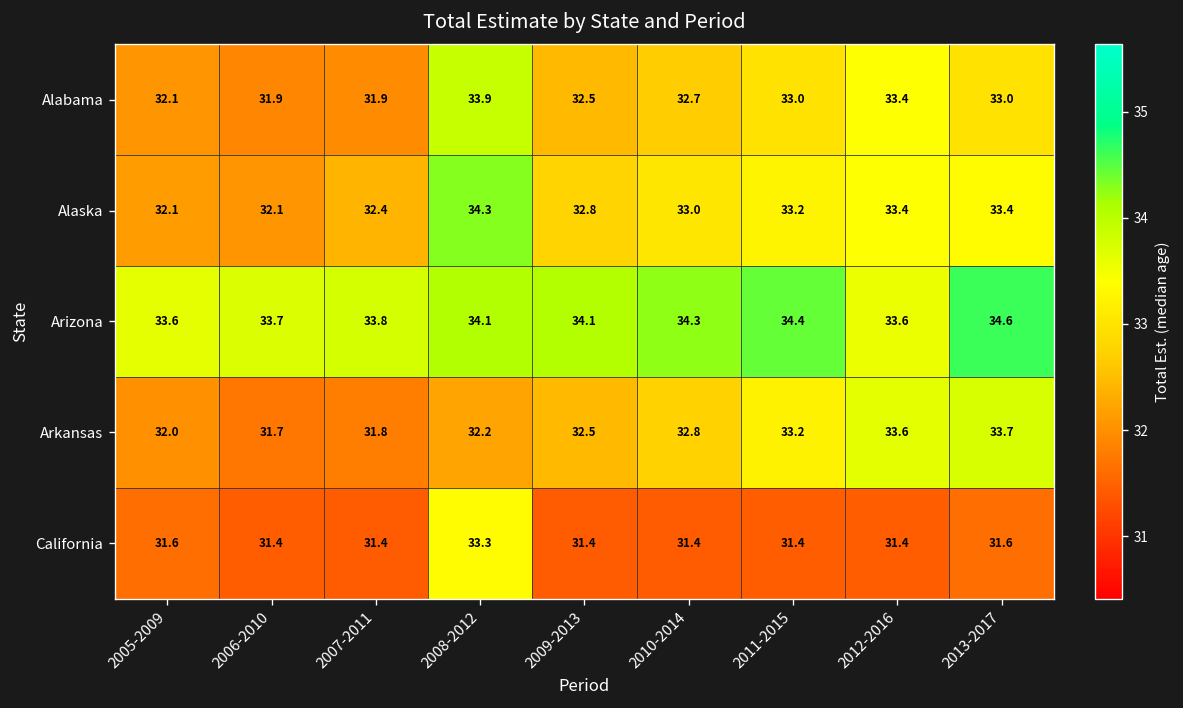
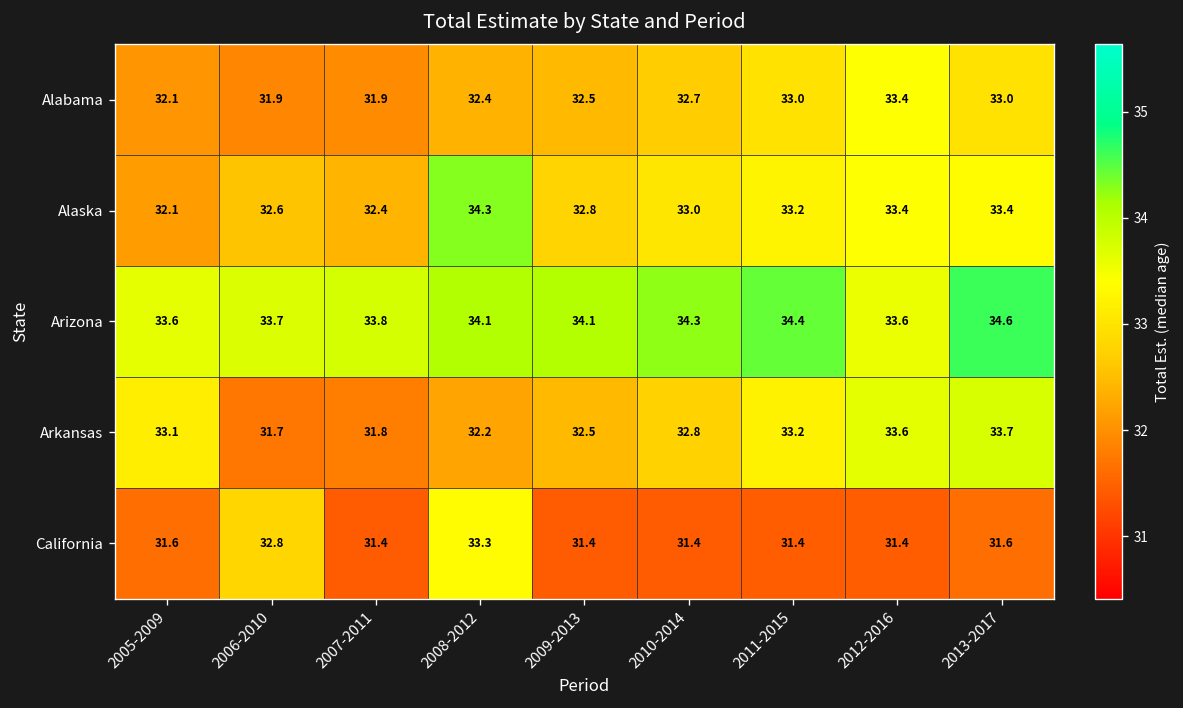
Alabama, 2008-2012: 33.9 -> 32.4
Alaska, 2006-2010: 32.1 -> 32.6
Arkansas, 2005-2009: 32.0 -> 33.1
California, 2006-2010: 31.4 -> 32.8
